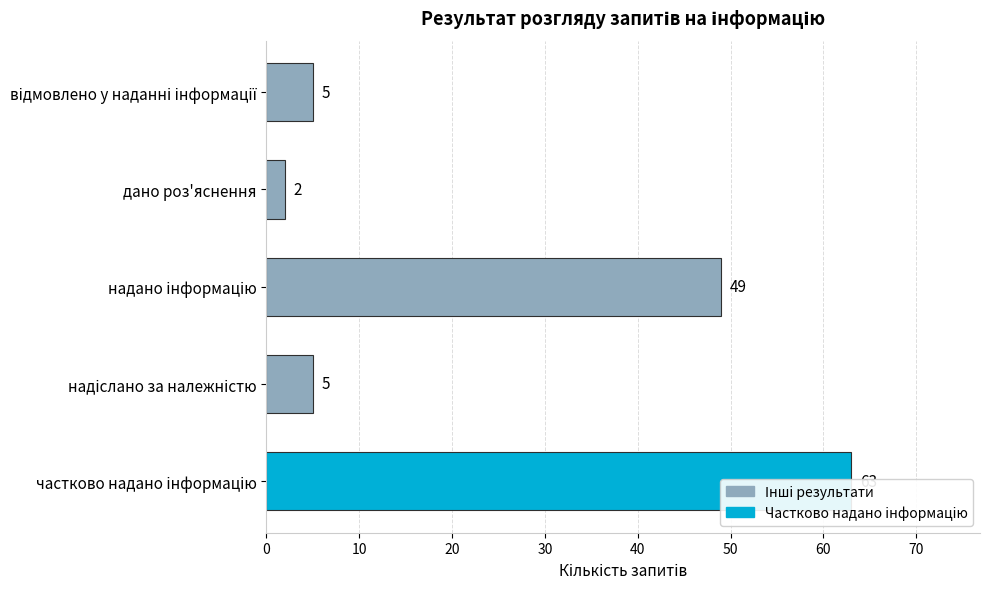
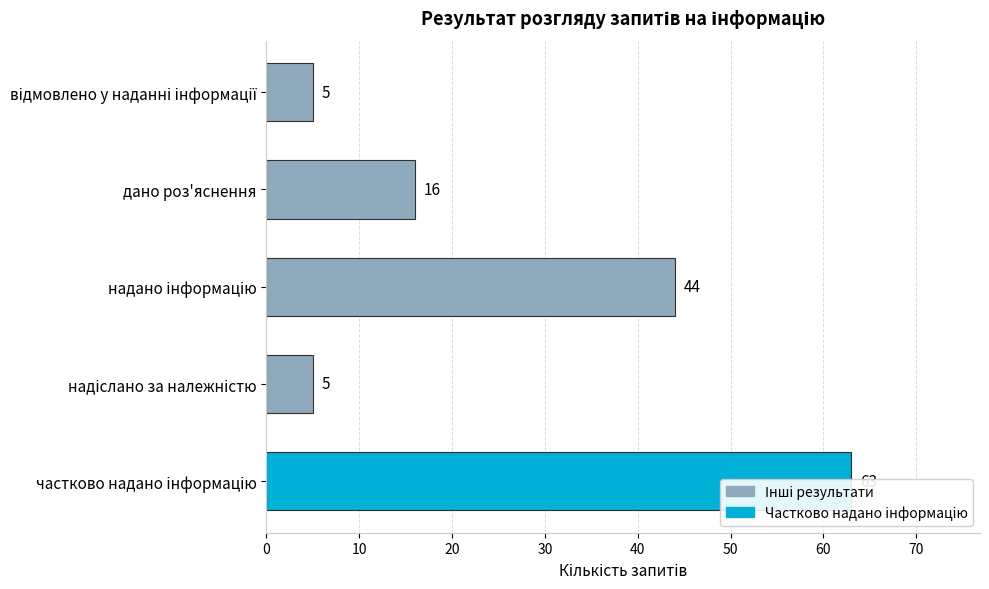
дано роз'яснення: 2 -> 16
надано інформацію: 49 -> 44
